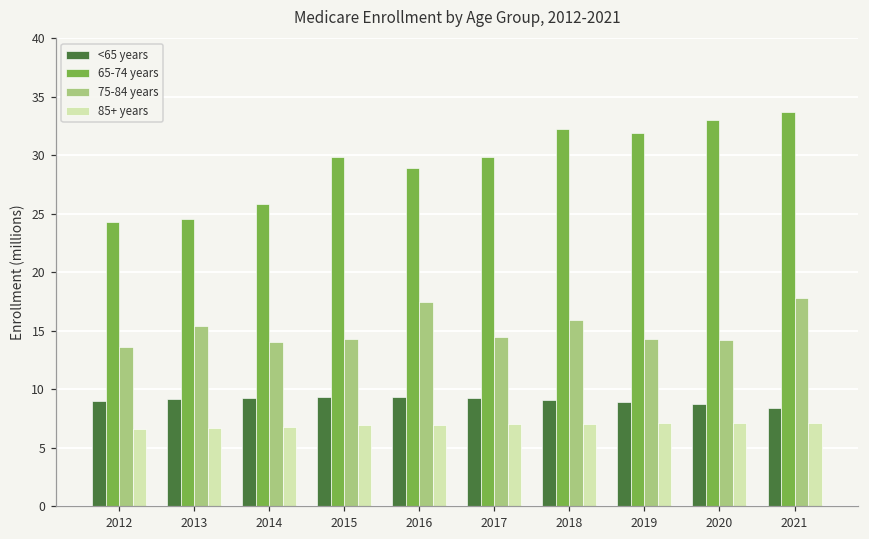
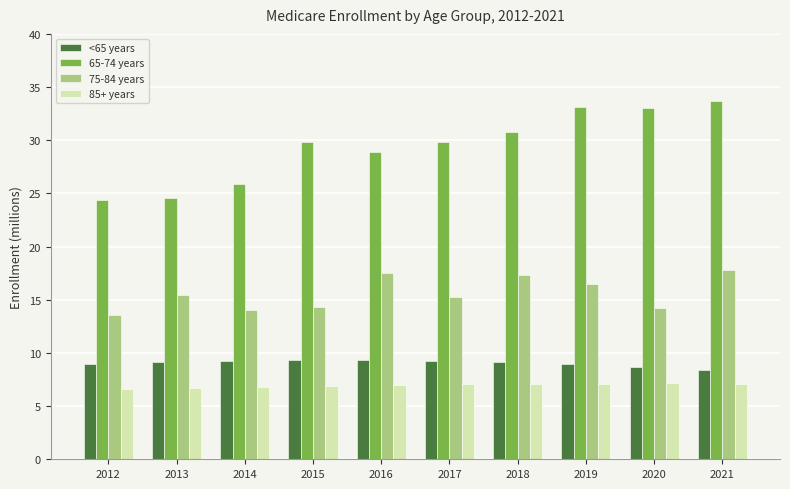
75-84 years, 2017: 14.4 -> 15.3
65-74 years, 2018: 32.3 -> 30.8
75-84 years, 2018: 15.9 -> 17.3
65-74 years, 2019: 31.9 -> 33.1
75-84 years, 2019: 14.3 -> 16.5
